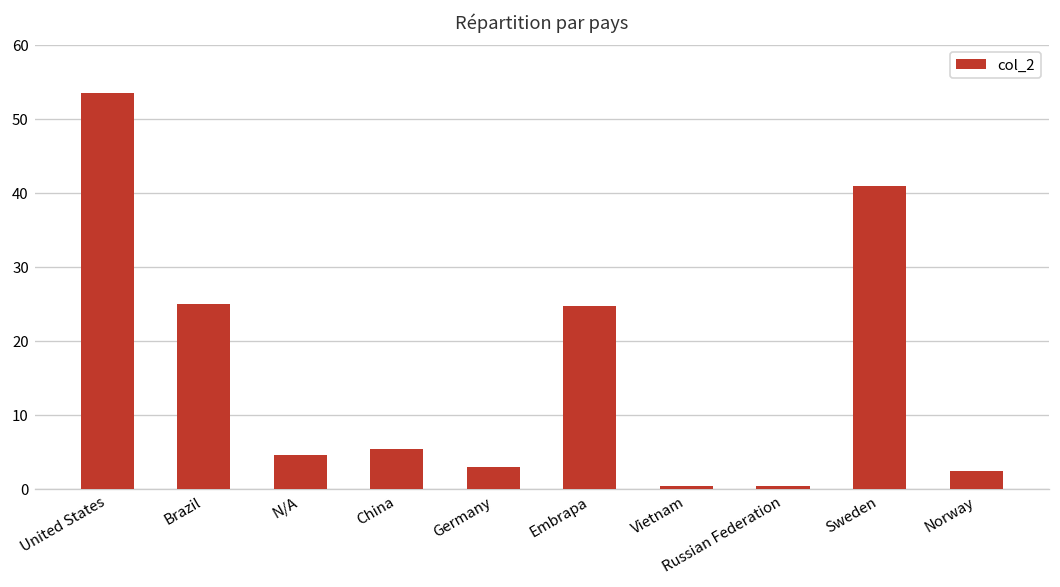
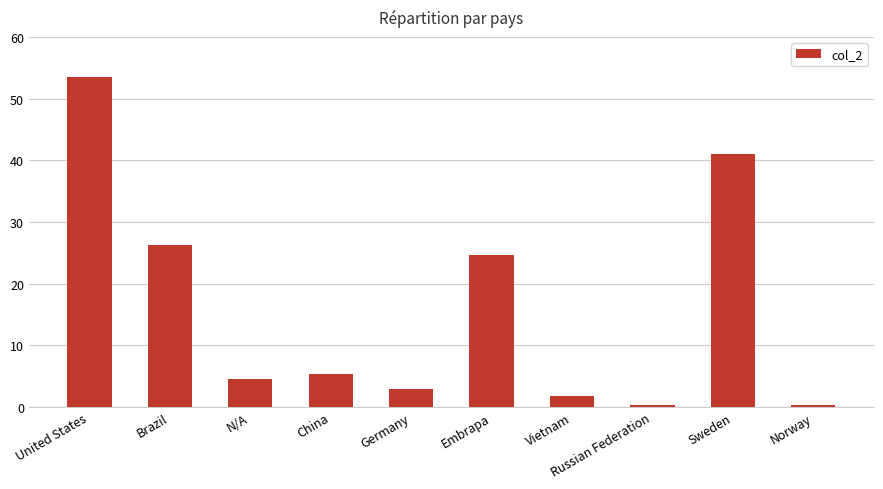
Brazil: 25 -> 26
Vietnam: 0 -> 2
Norway: 2 -> 0
